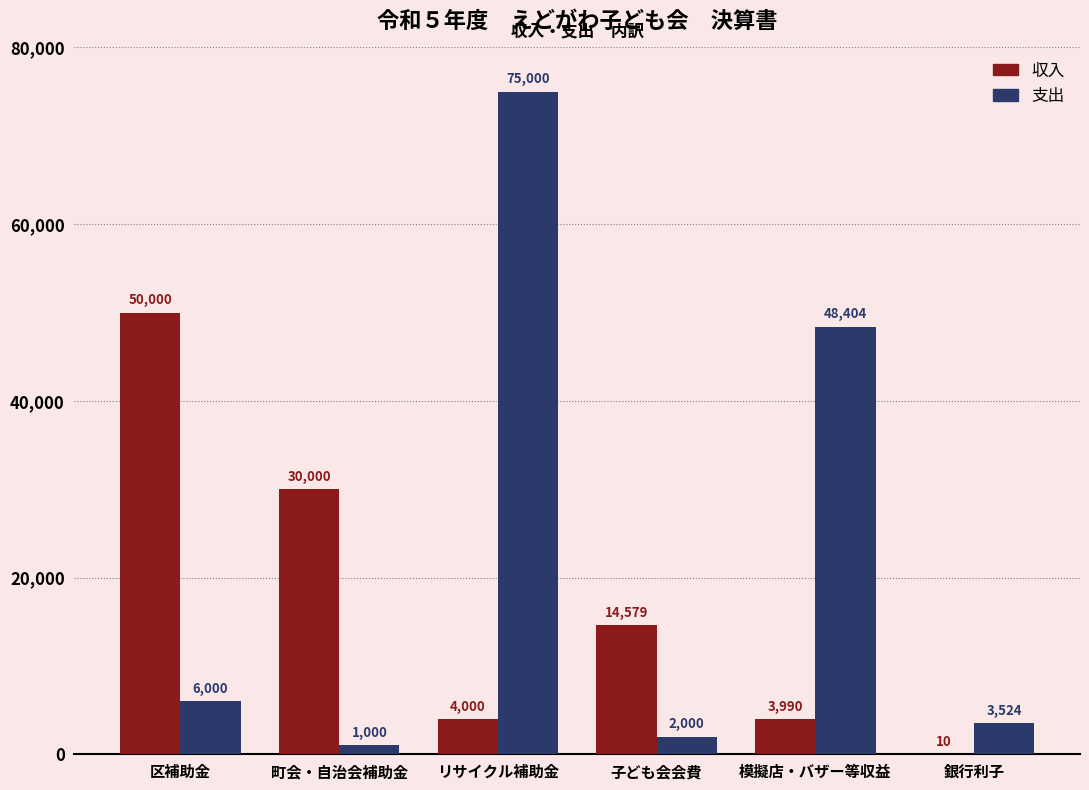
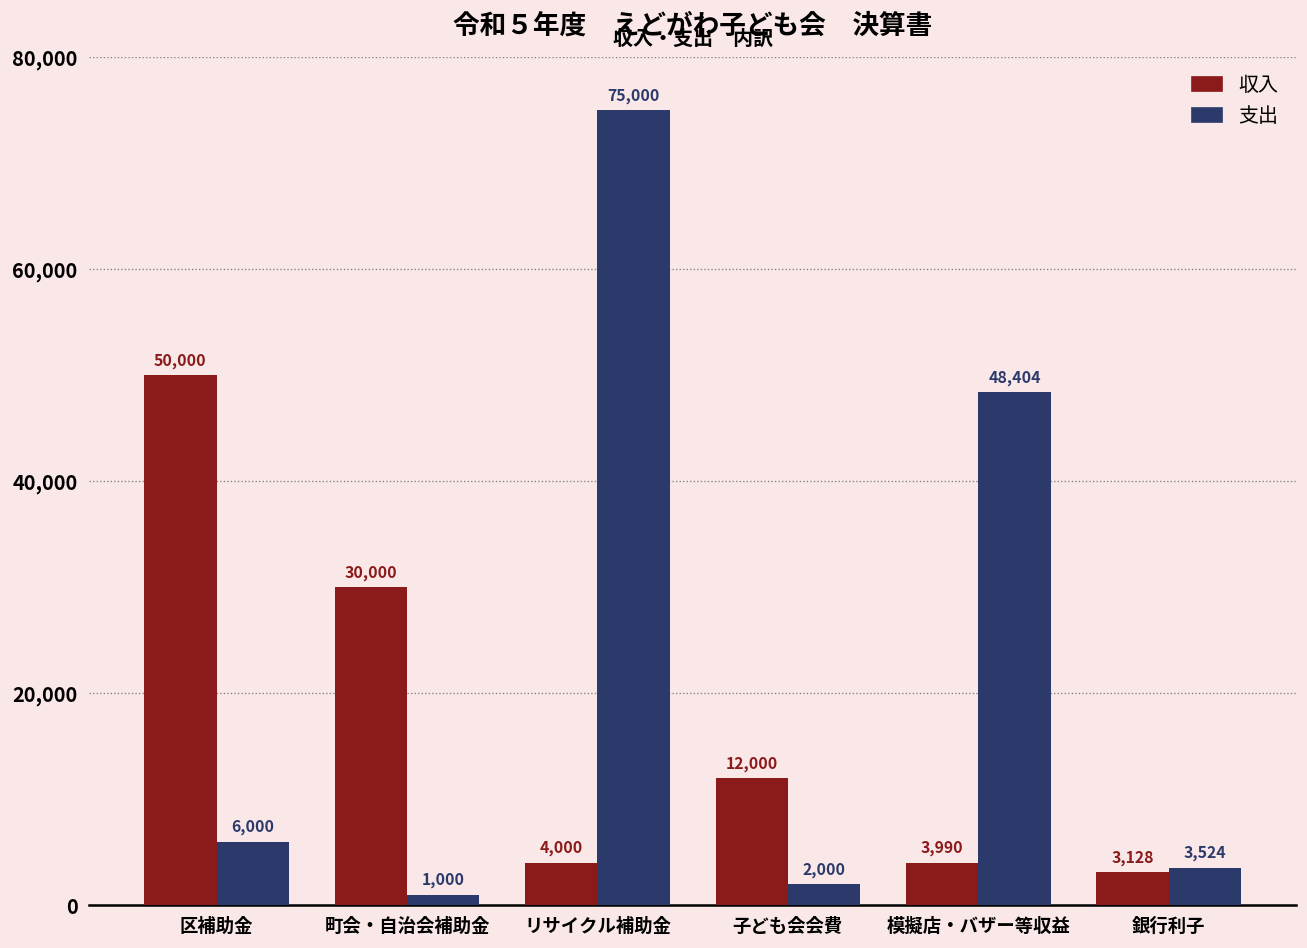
収入, 子ども会会費: 14,579 -> 12,000
収入, 銀行利子: 10 -> 3,128
